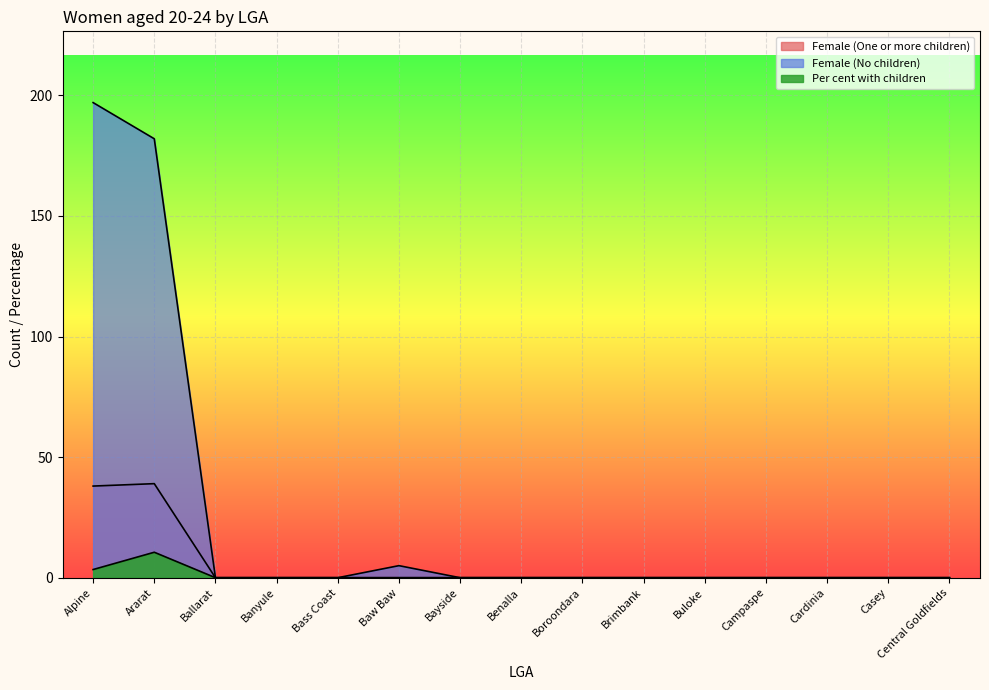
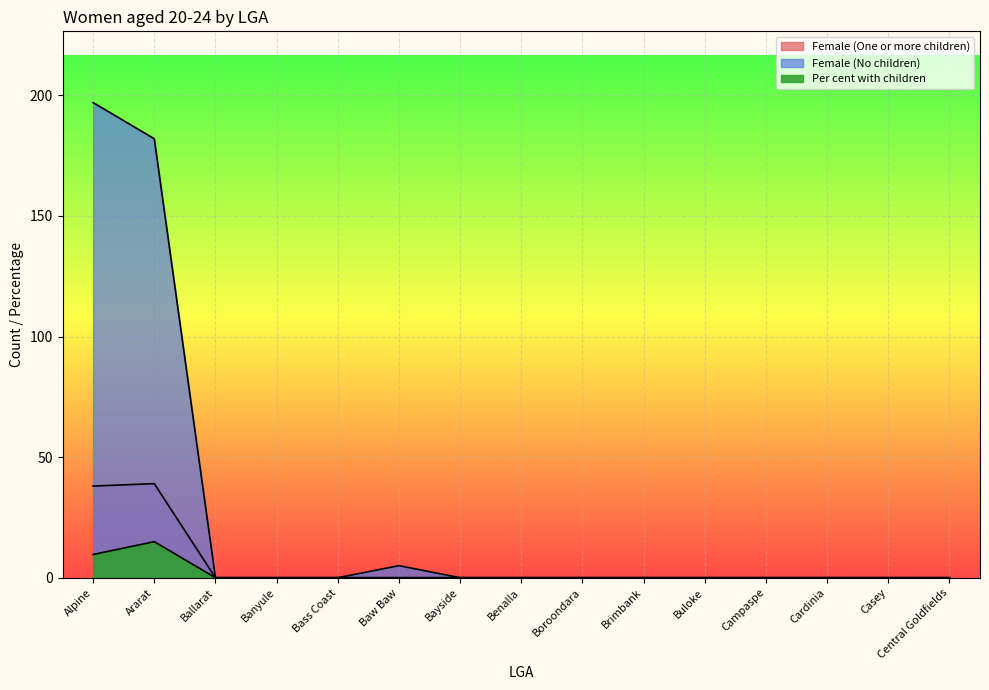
Per cent with children, Alpine: 3 -> 10
Per cent with children, Ararat: 11 -> 15
